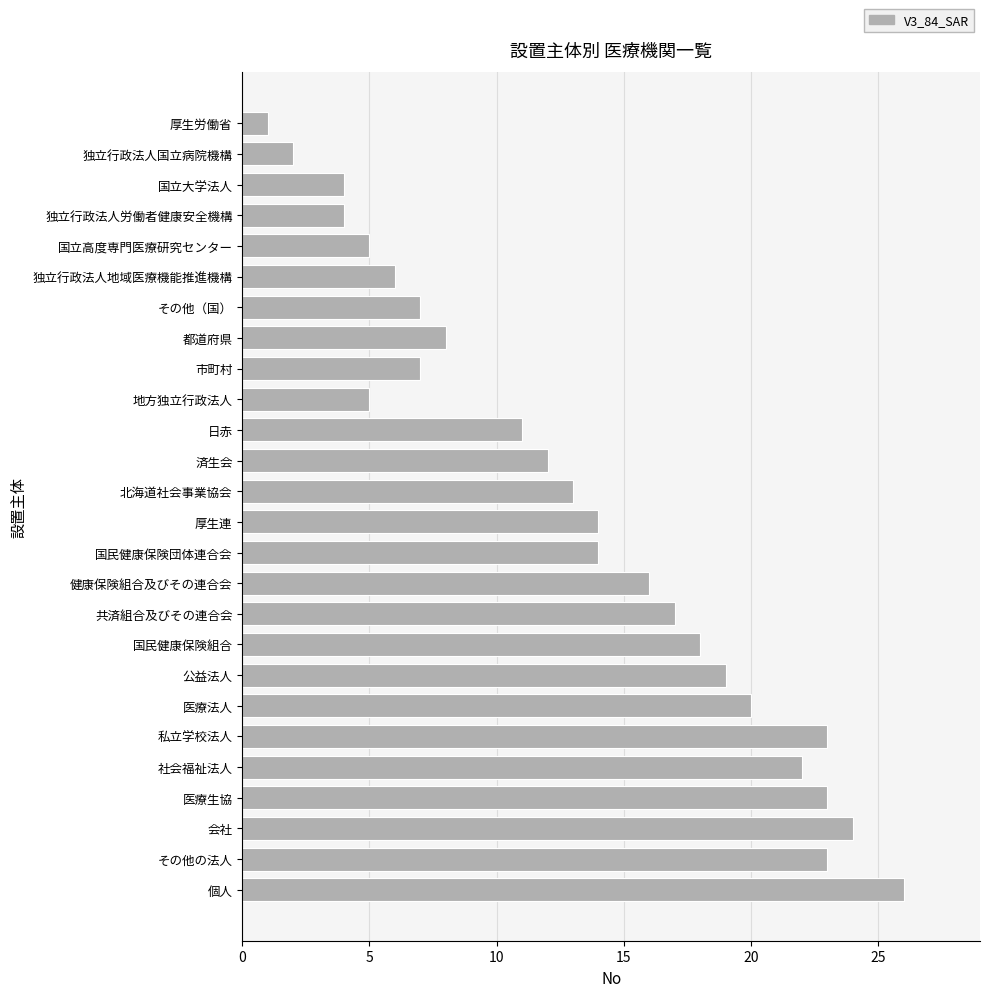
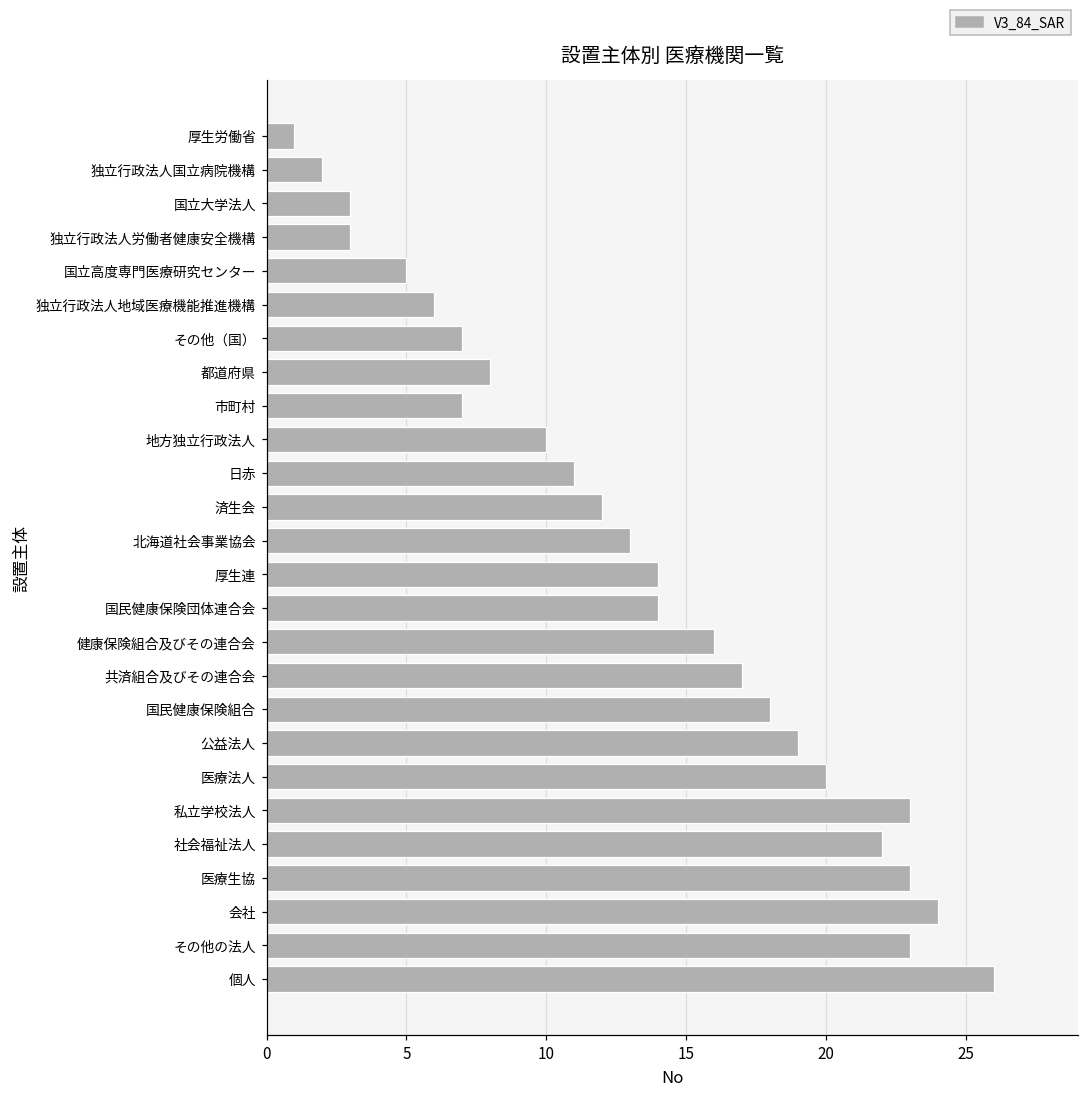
国立大学法人: 4 -> 3
独立行政法人労働者健康安全機構: 4 -> 3
地方独立行政法人: 5 -> 10
